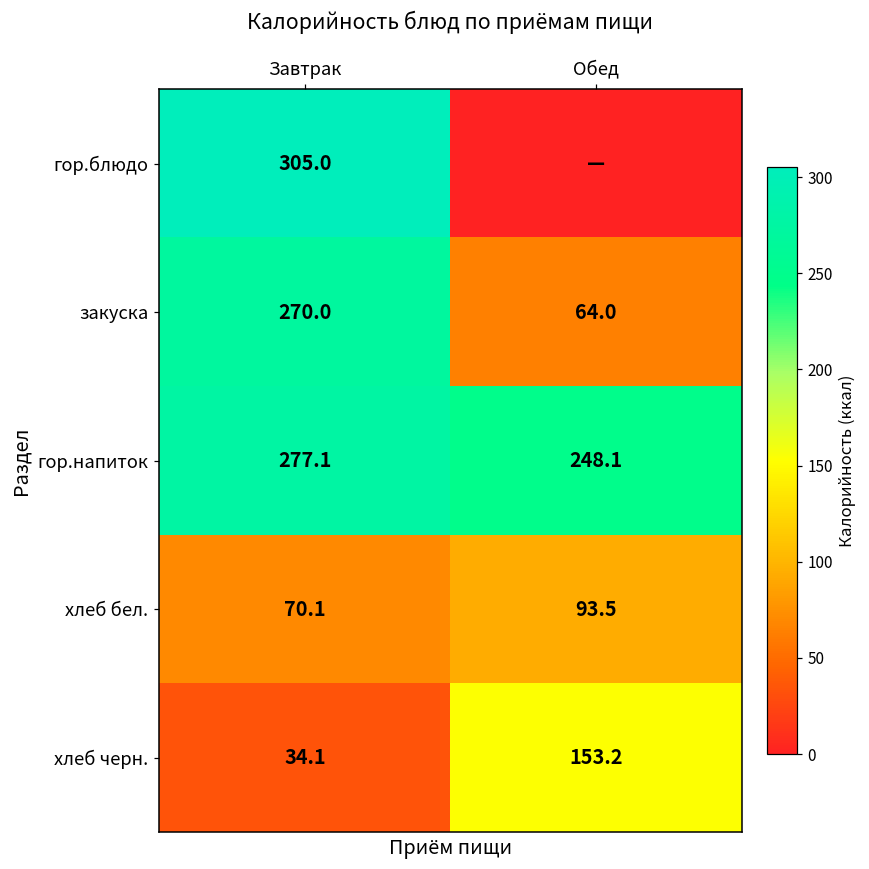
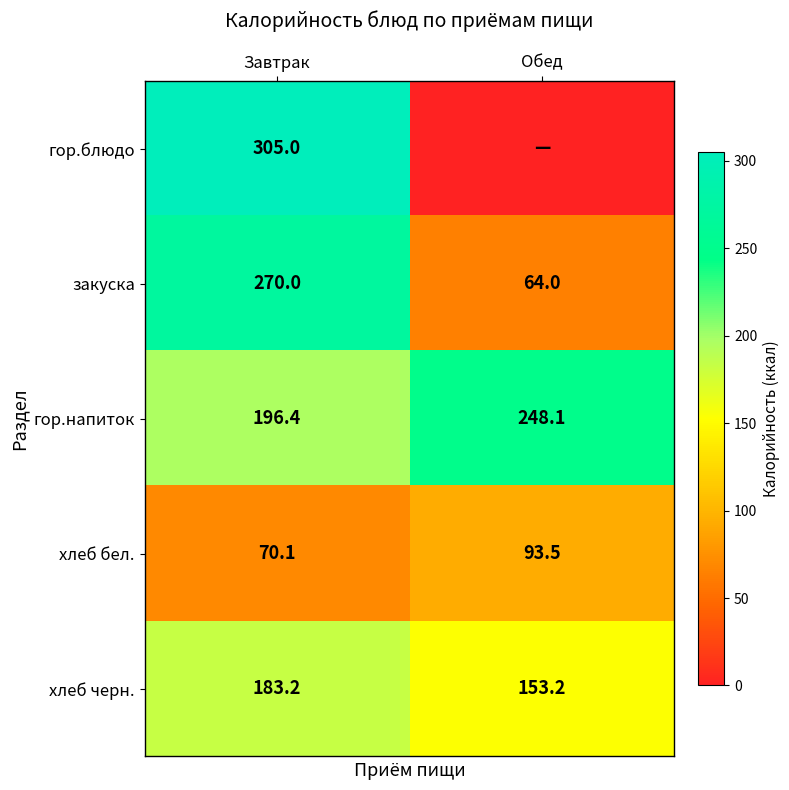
гор.напиток, Завтрак: 277.1 -> 196.4
хлеб черн., Завтрак: 34.1 -> 183.2
